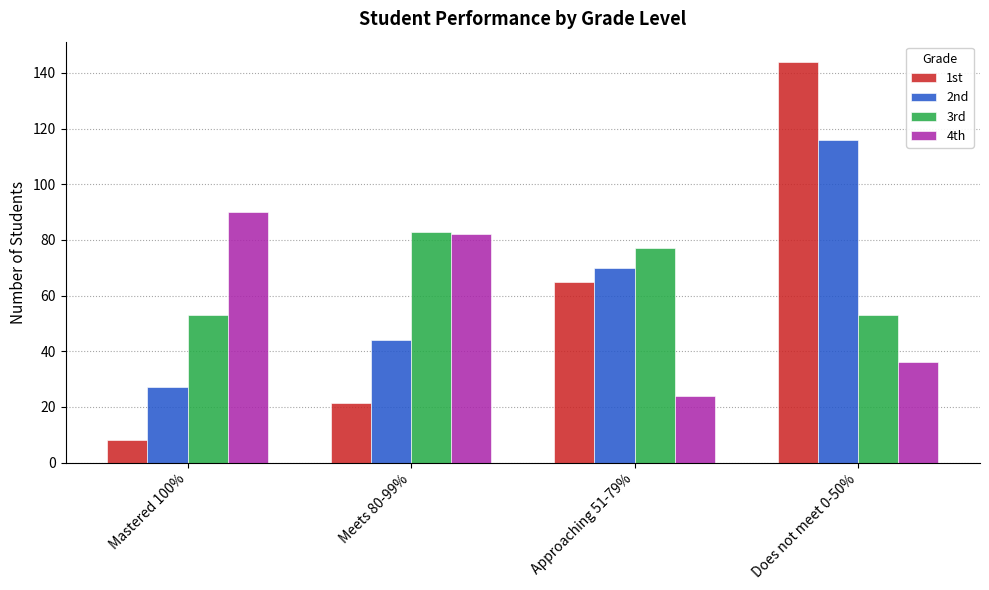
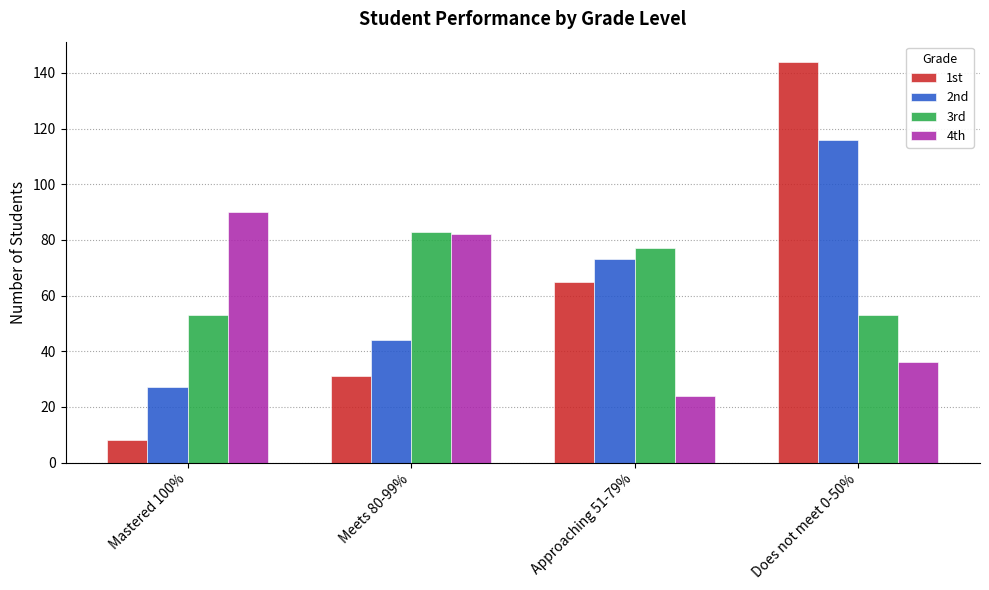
1st, Meets 80-99%: 21 -> 31
2nd, Approaching 51-79%: 70 -> 73
